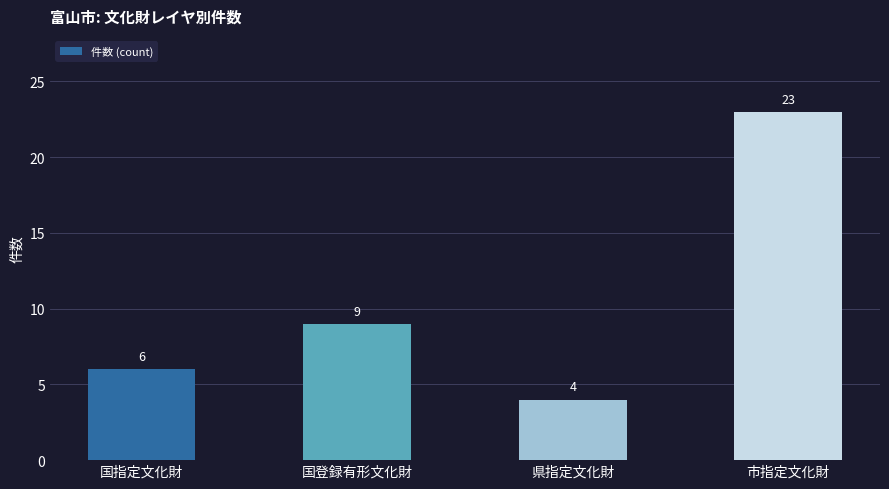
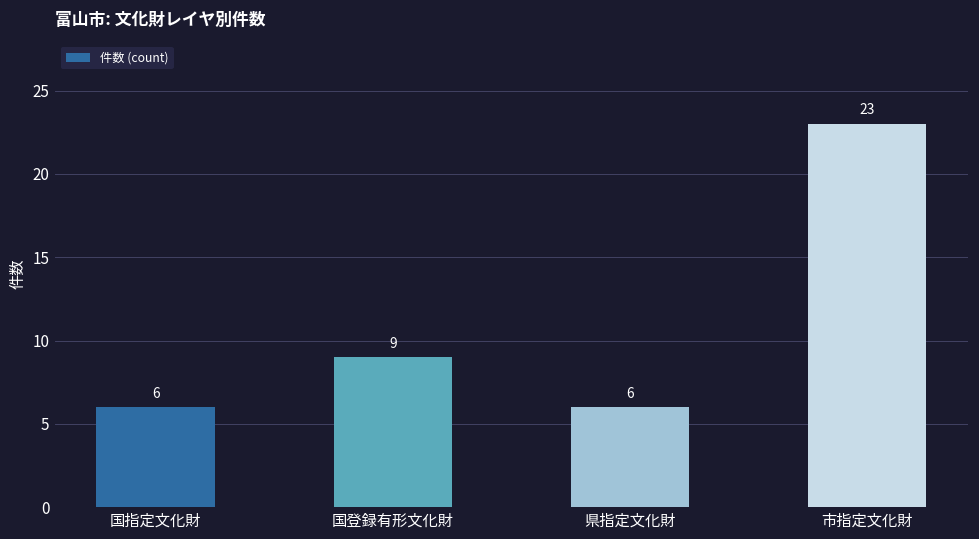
県指定文化財: 4 -> 6
